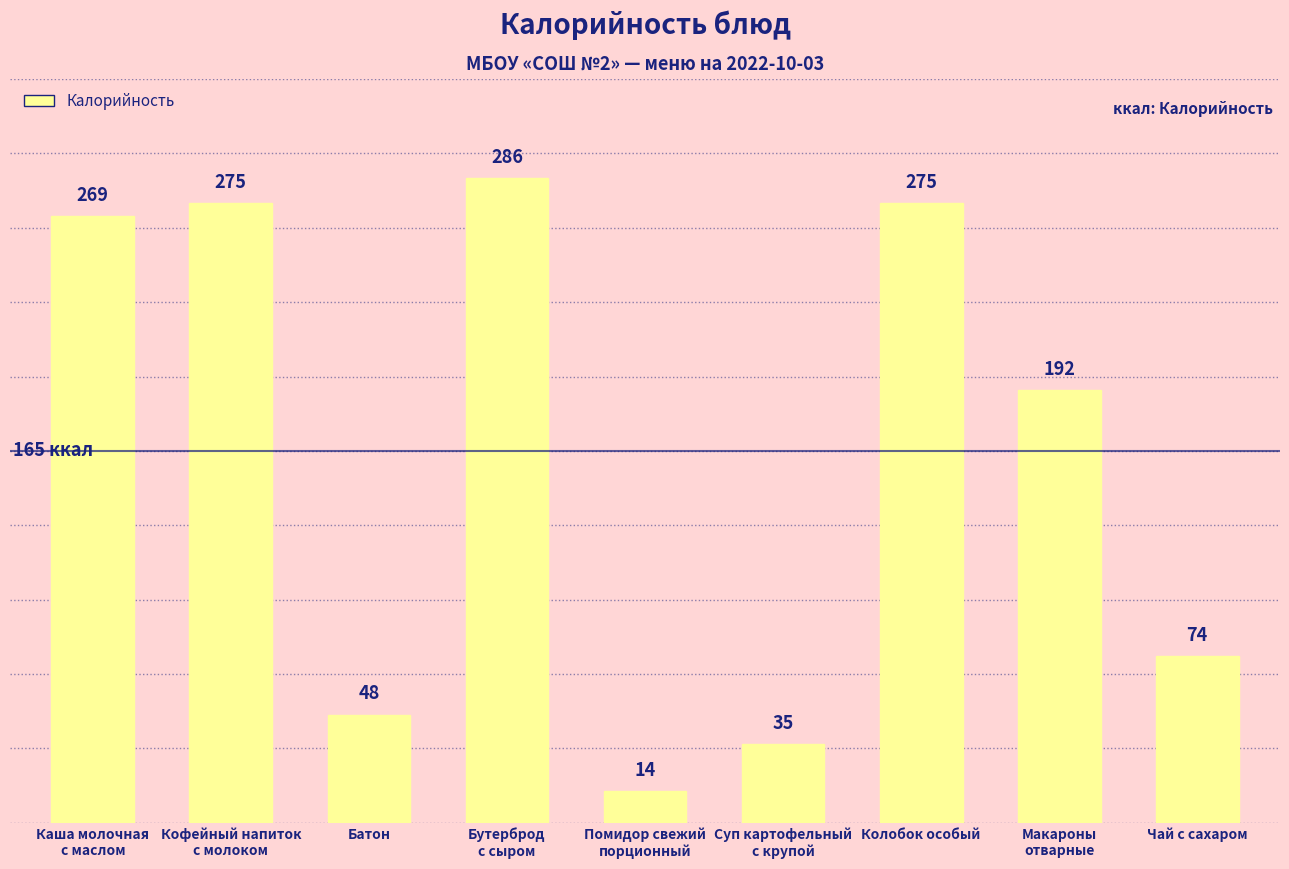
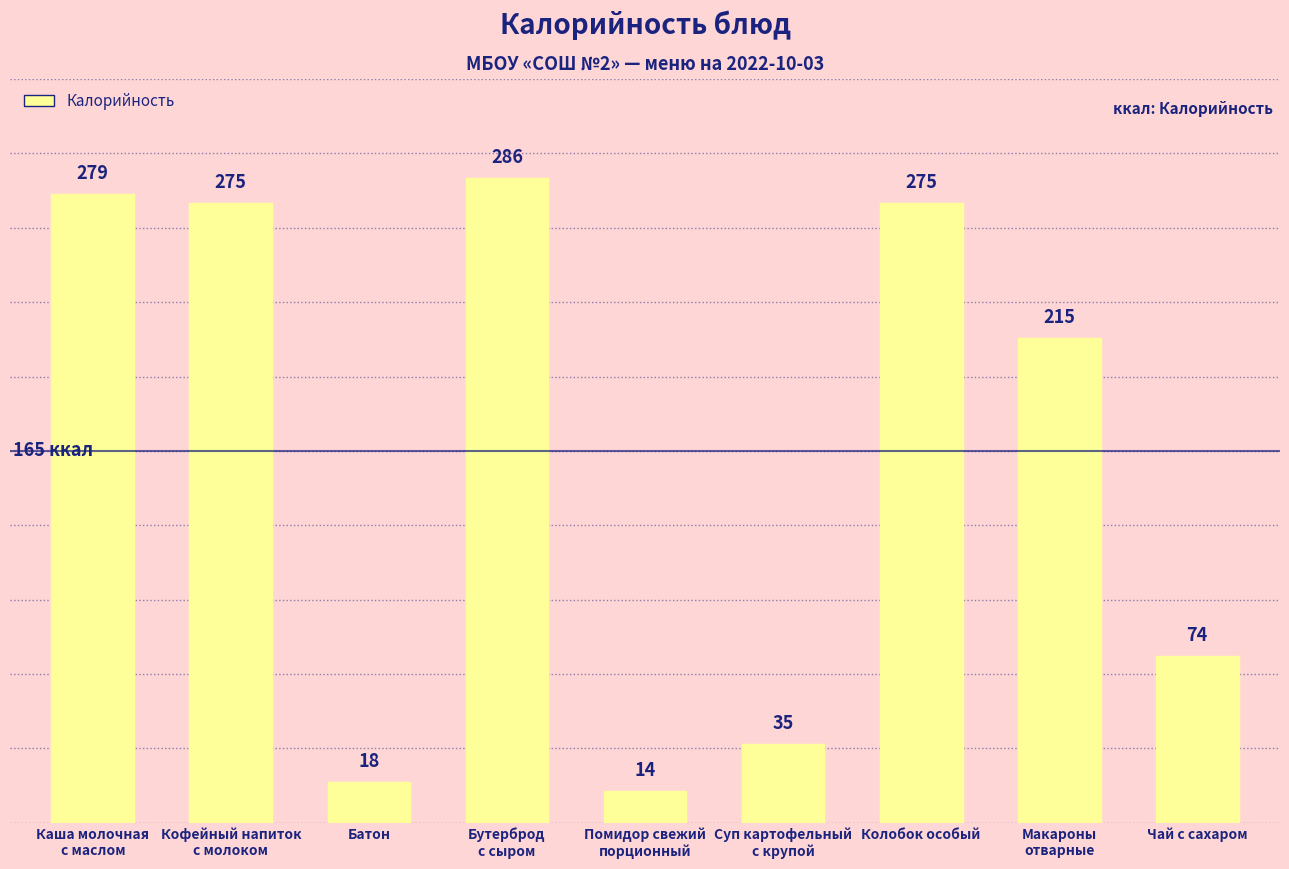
Каша молочная с маслом: 269 -> 279
Батон: 48 -> 18
Макароны отварные: 192 -> 215
